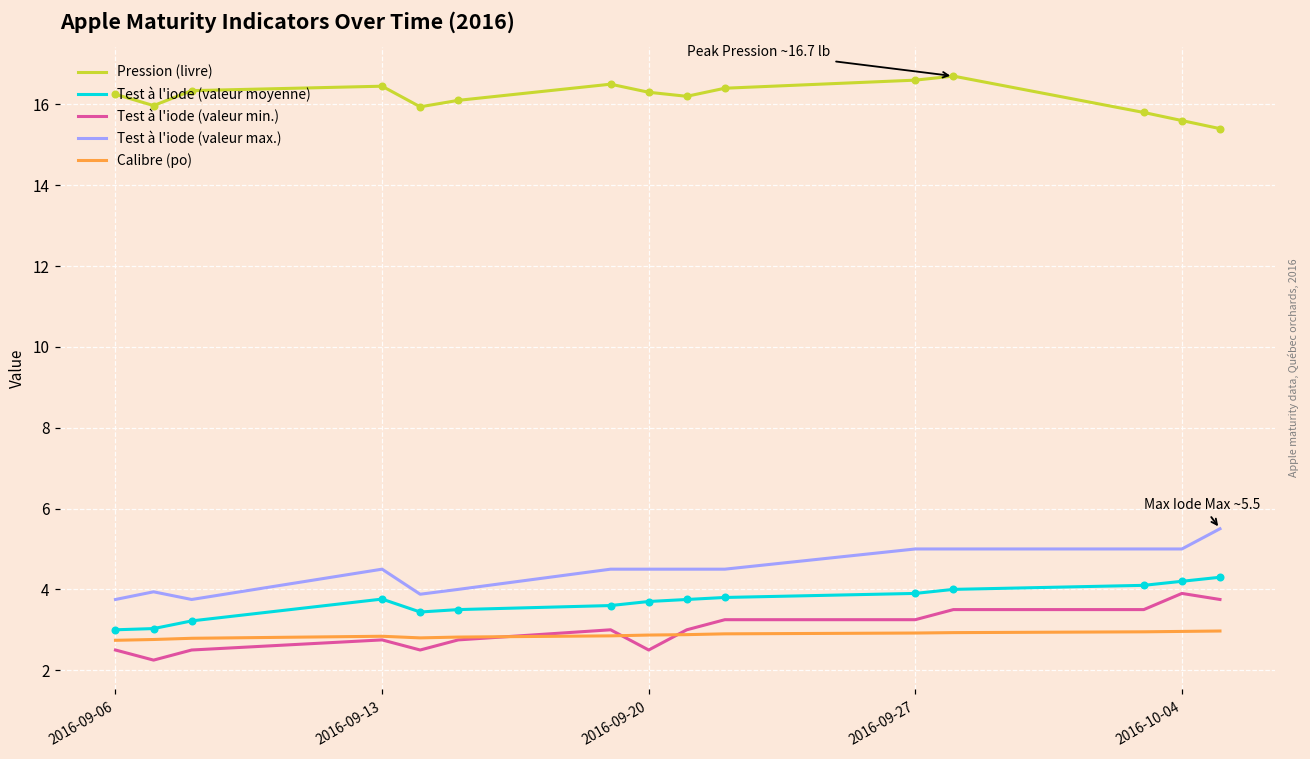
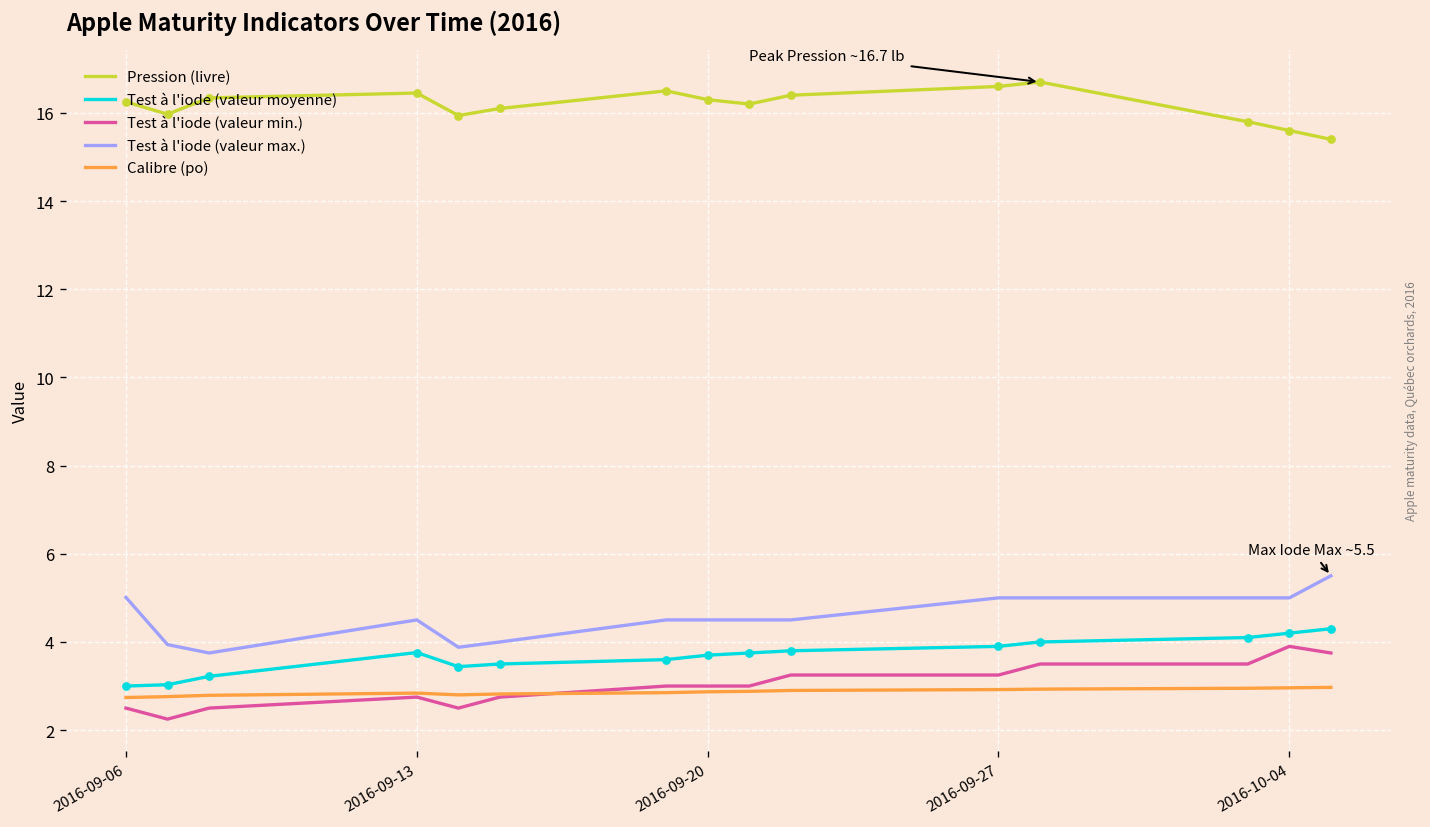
Test à l'iode (valeur max.), 2016-09-06: 3.8 -> 5.0
Test à l'iode (valeur min.), 2016-09-20: 2.5 -> 3.0
